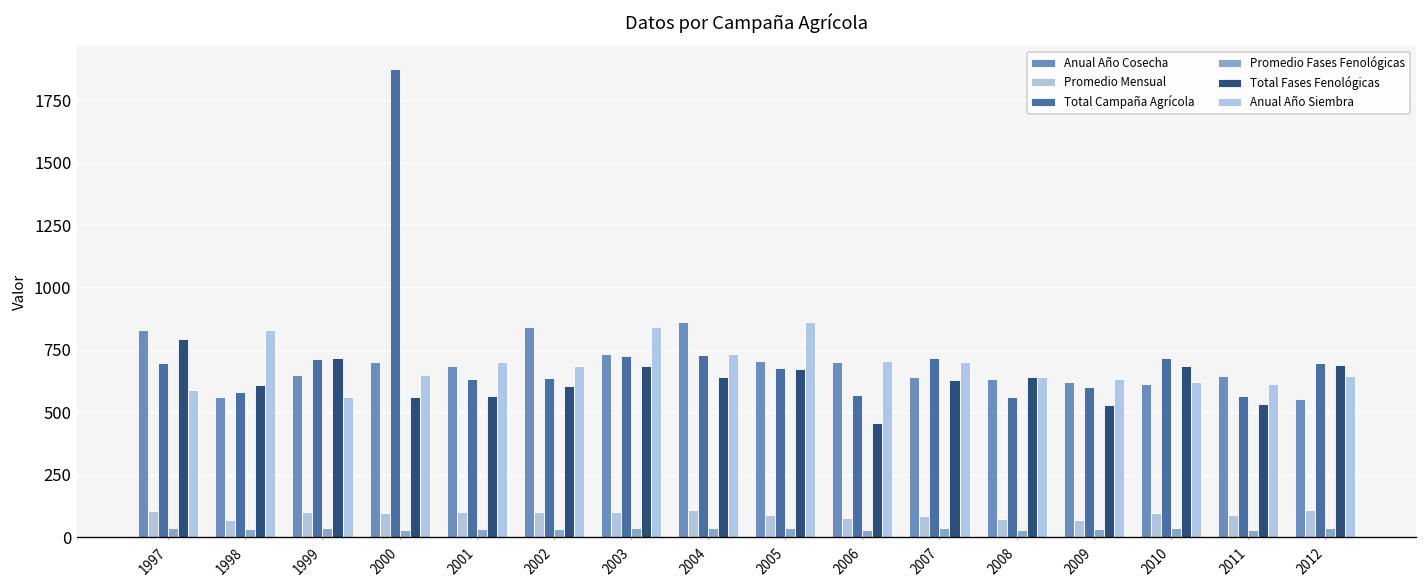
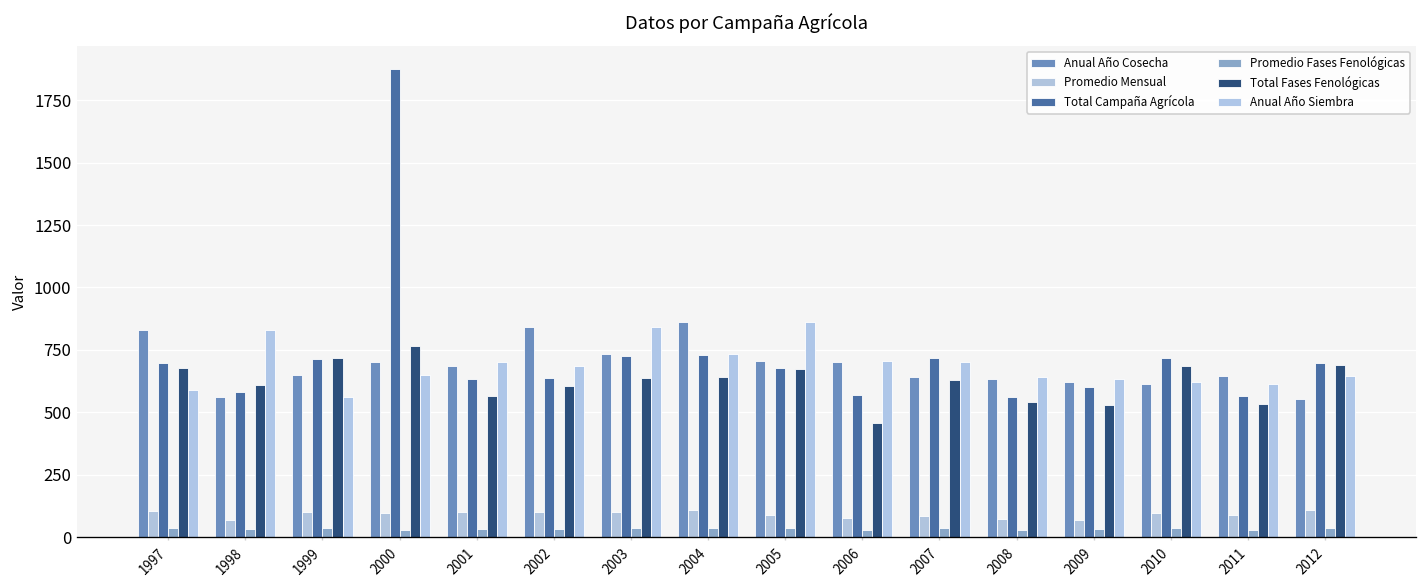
Total Fases Fenológicas, 1997: 790 -> 680
Total Fases Fenológicas, 2000: 560 -> 760
Total Fases Fenológicas, 2003: 680 -> 640
Total Fases Fenológicas, 2008: 640 -> 540
